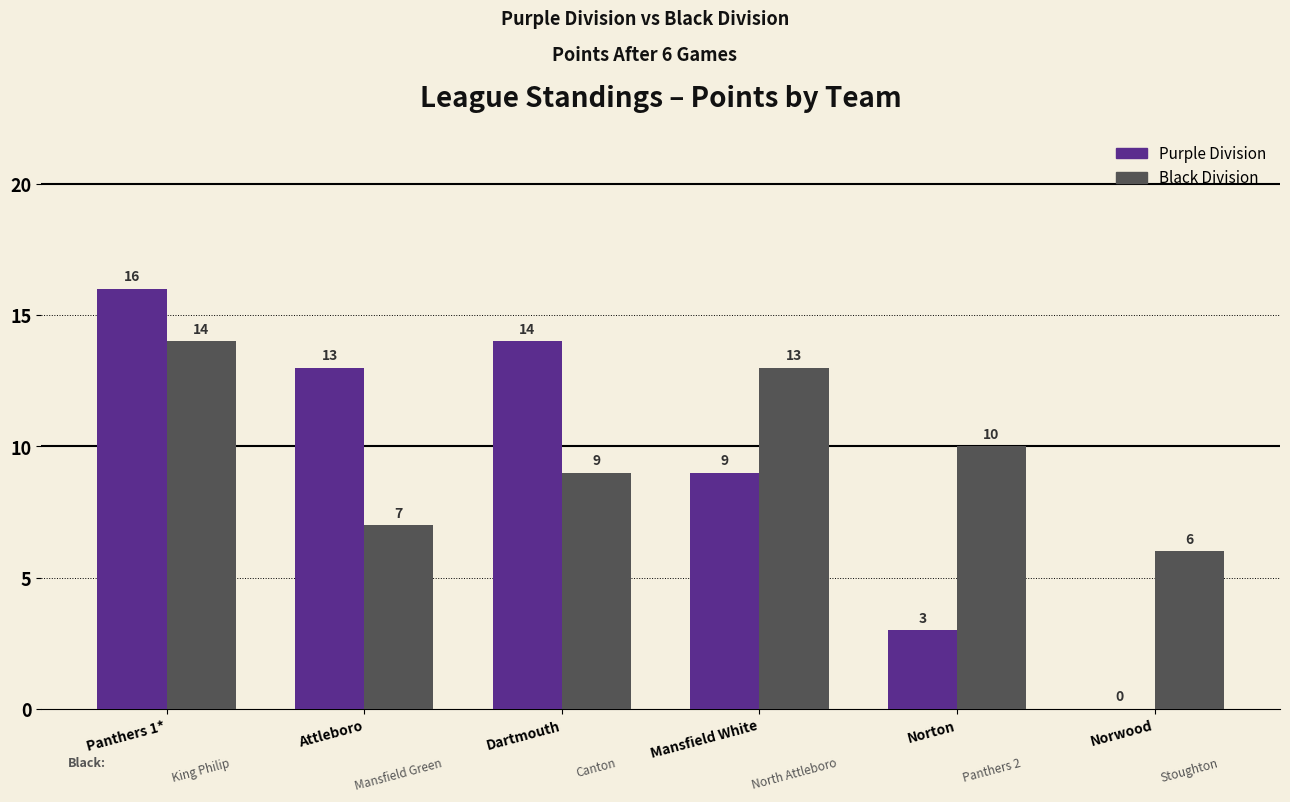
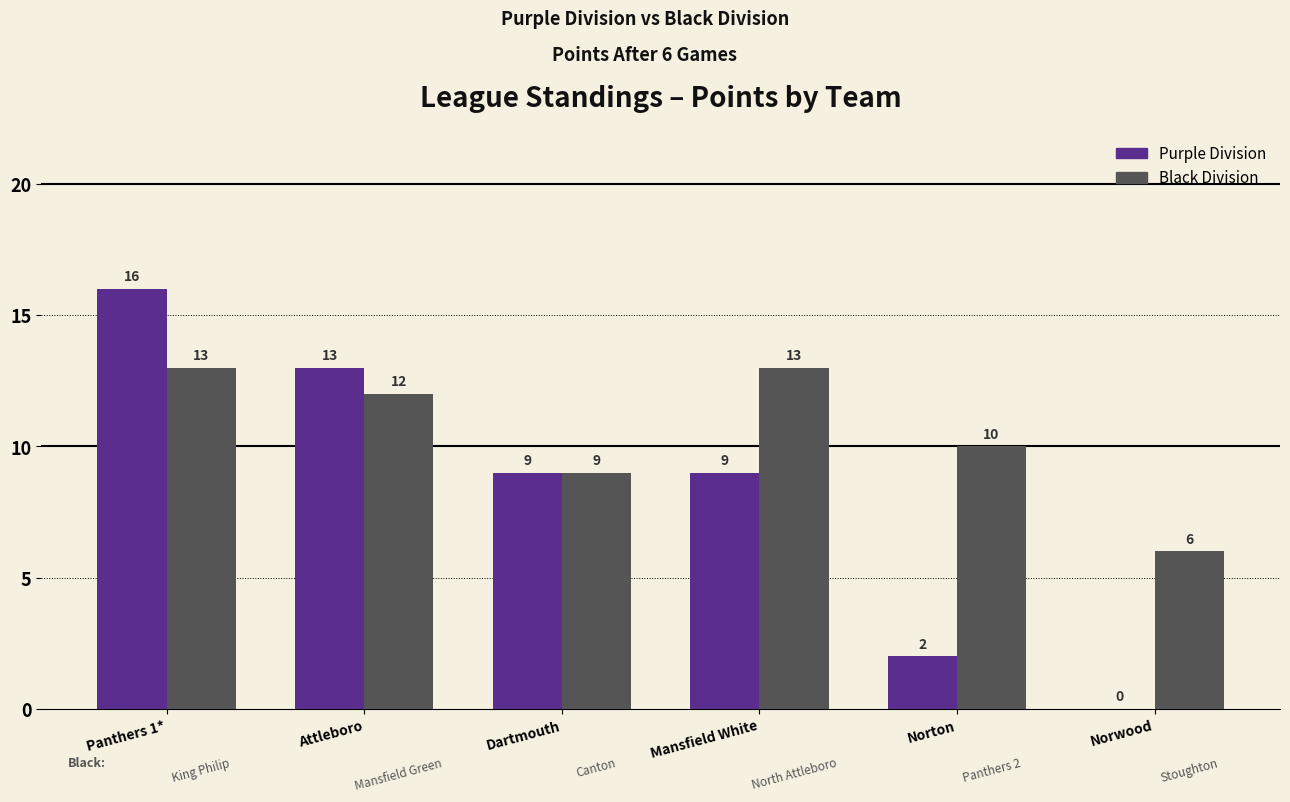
Black Division, Panthers 1*: 14 -> 13
Black Division, Attleboro: 7 -> 12
Purple Division, Dartmouth: 14 -> 9
Purple Division, Norton: 3 -> 2
